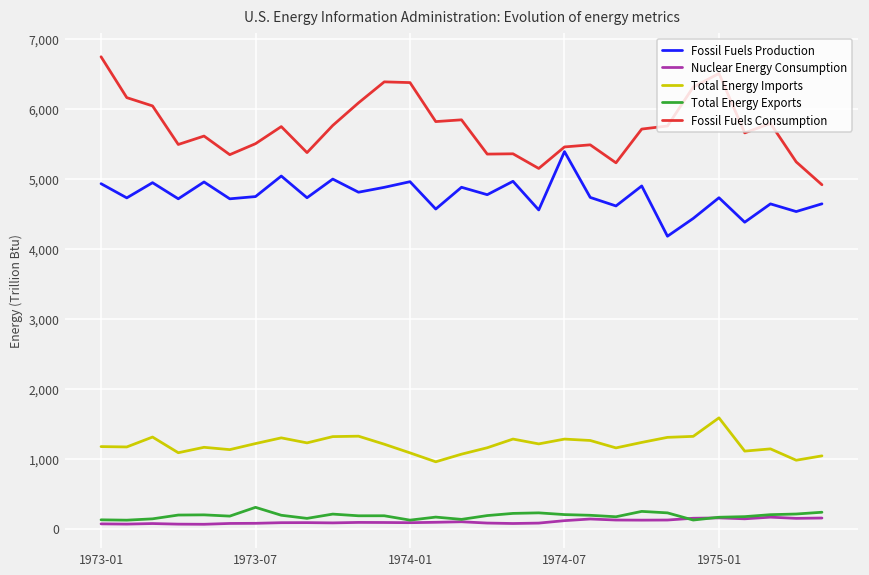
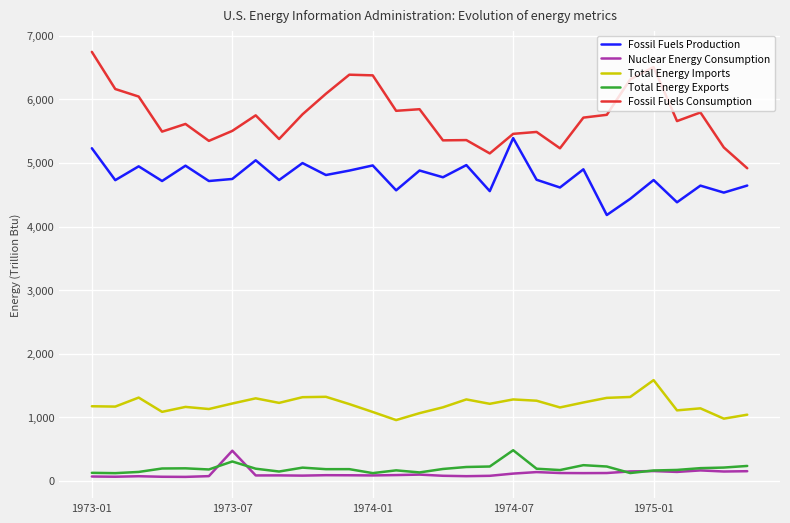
Fossil Fuels Production, 1973-01: 4,900 -> 5,200
Nuclear Energy Consumption, 1973-07: 100 -> 500
Total Energy Exports, 1974-07: 200 -> 500
